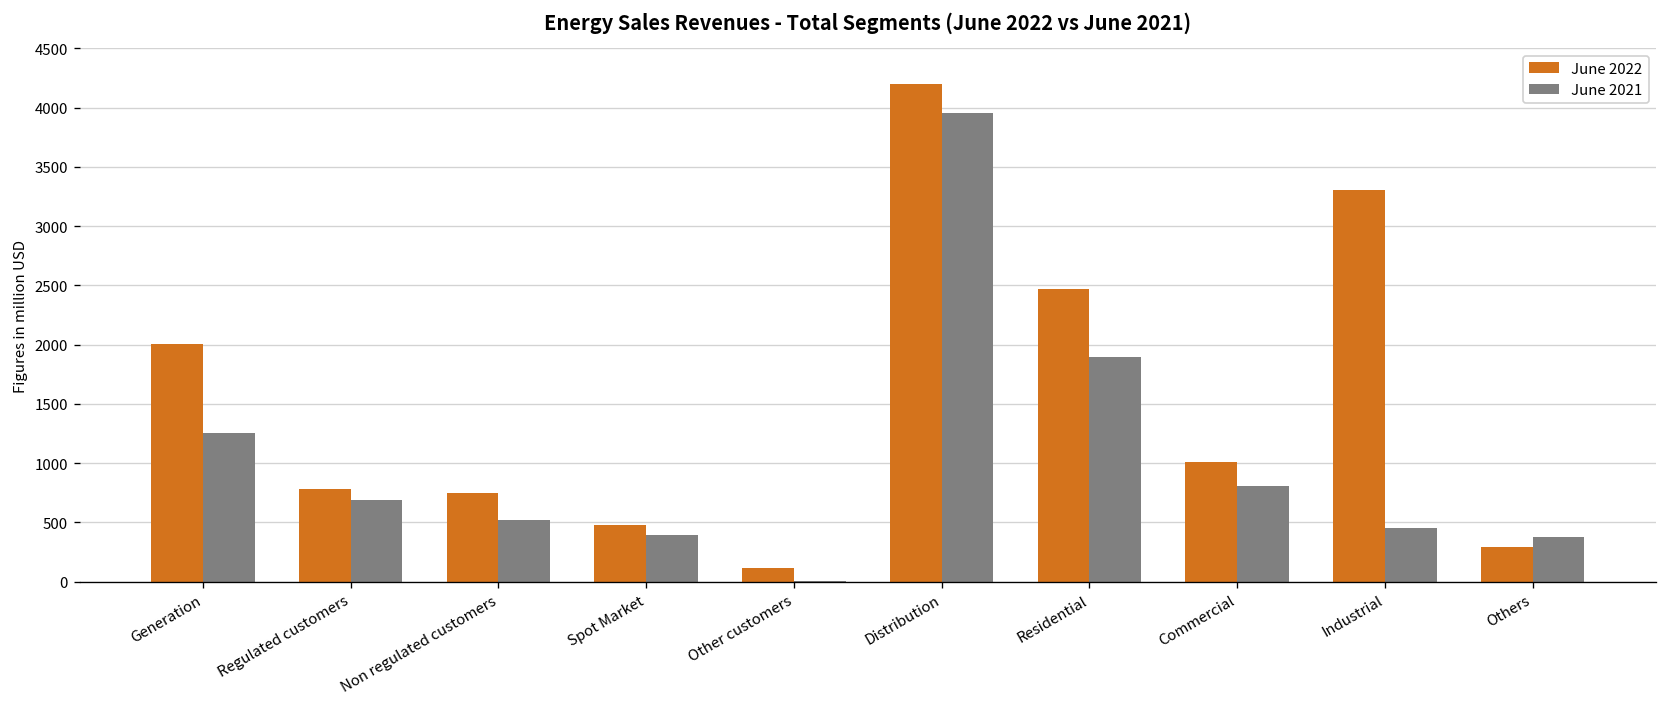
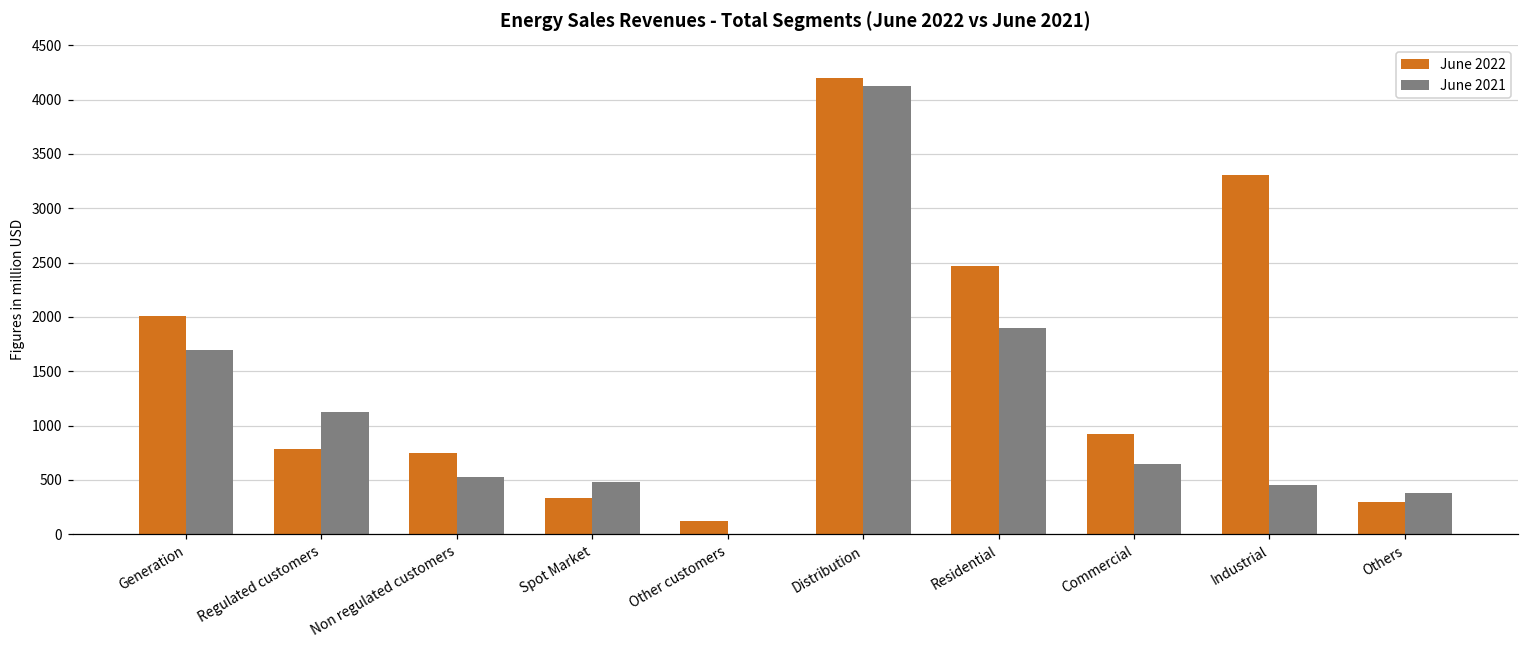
June 2021, Generation: 1300 -> 1700
June 2021, Regulated customers: 700 -> 1100
June 2022, Spot Market: 500 -> 300
June 2021, Spot Market: 400 -> 500
June 2021, Distribution: 4000 -> 4100
June 2022, Commercial: 1000 -> 900
June 2021, Commercial: 800 -> 600
